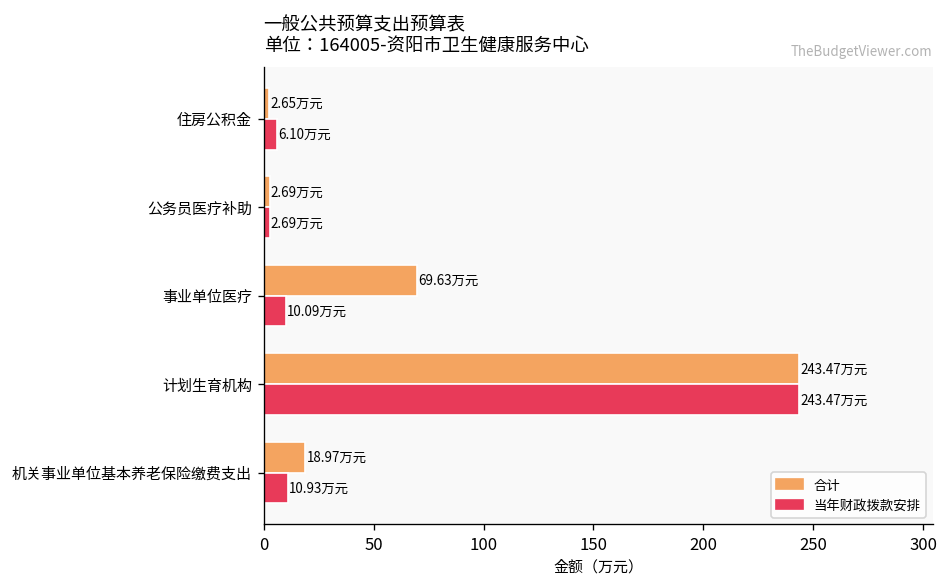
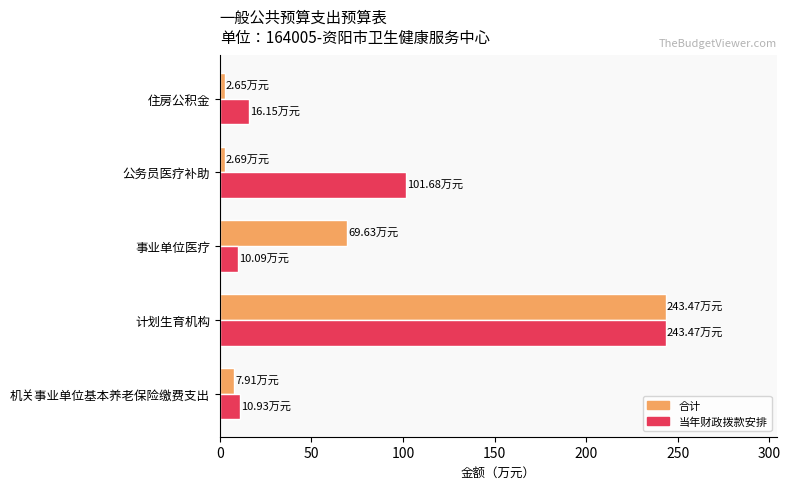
当年财政拨款安排, 住房公积金: 6.10 -> 16.15
当年财政拨款安排, 公务员医疗补助: 2.69 -> 101.68
合计, 机关事业单位基本养老保险缴费支出: 18.97 -> 7.91
